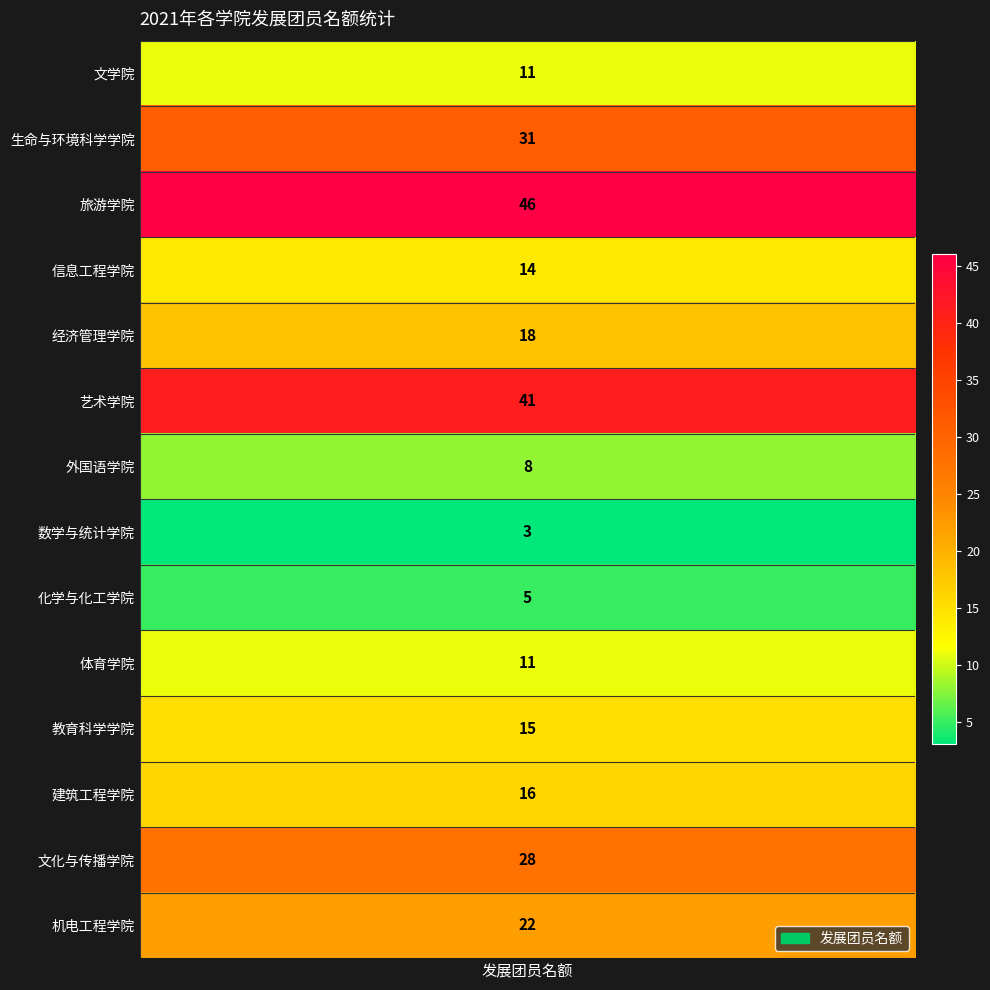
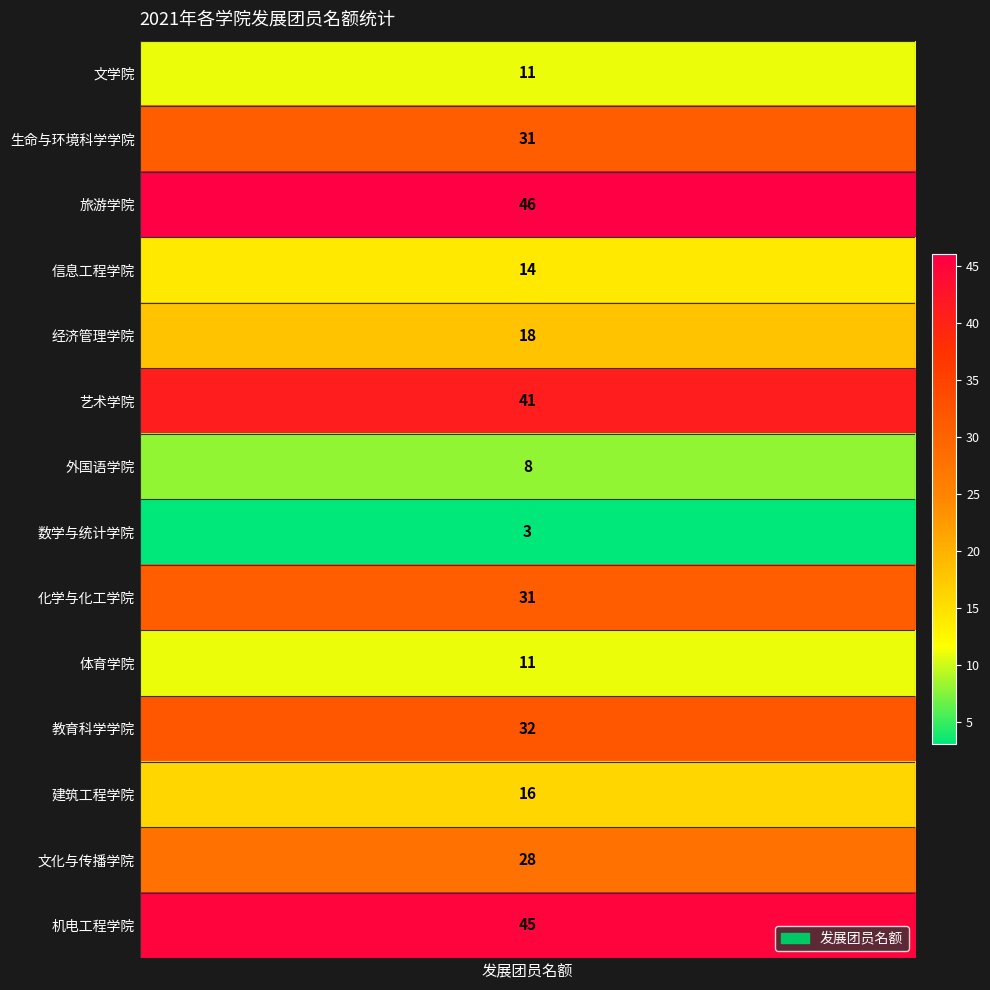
化学与化工学院, 发展团员名额: 5 -> 31
教育科学学院, 发展团员名额: 15 -> 32
机电工程学院, 发展团员名额: 22 -> 45
